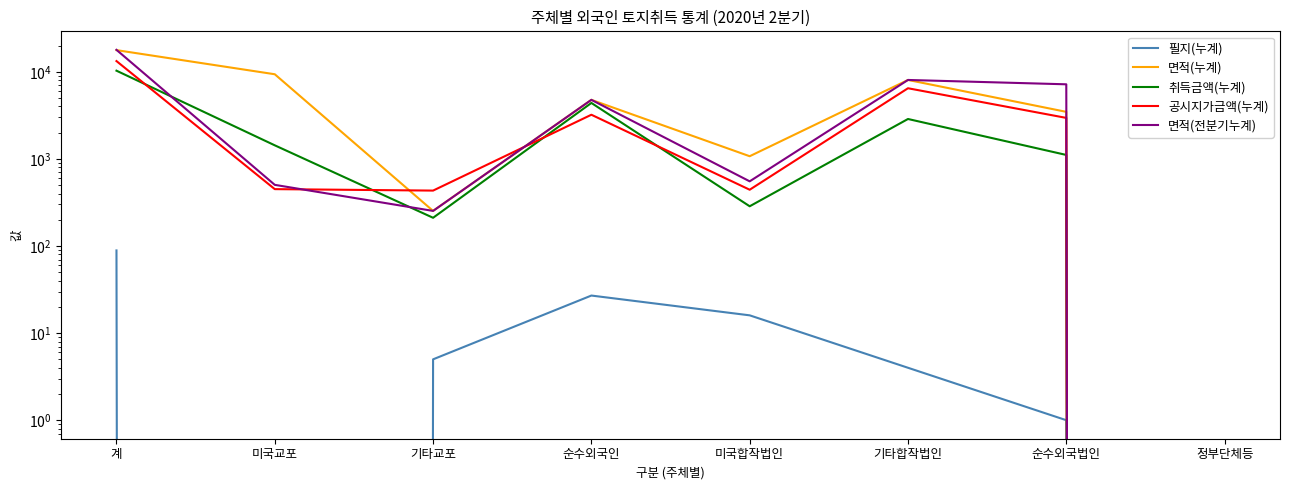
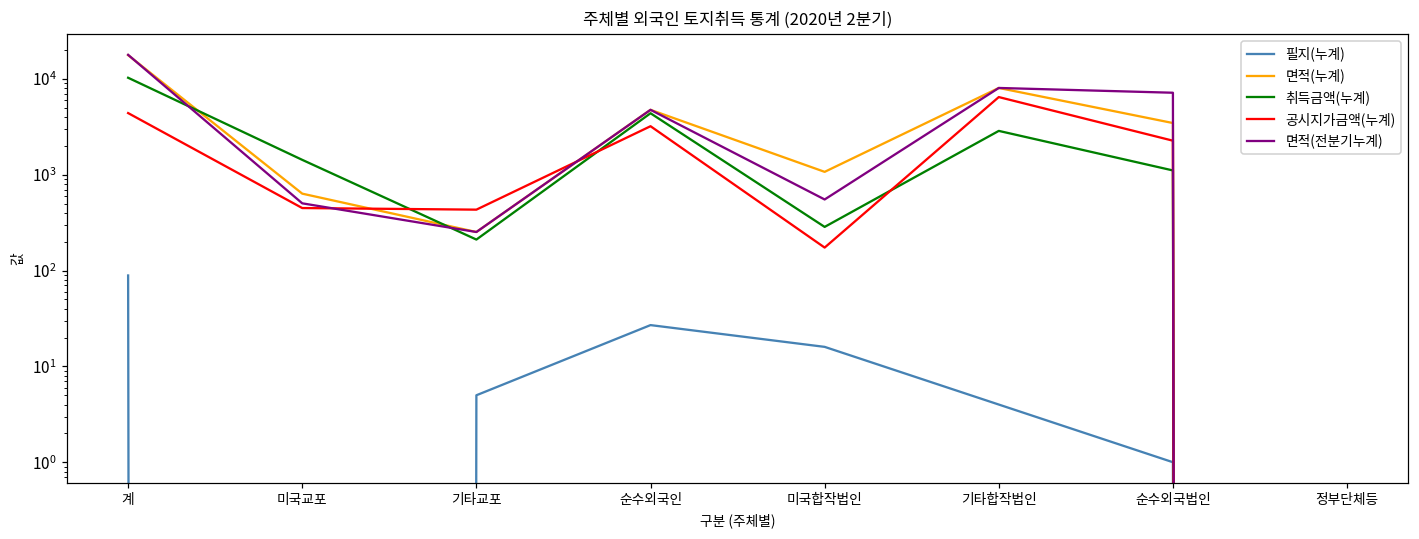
공시지가금액(누계), 계: 13000 -> 4000
면적(누계), 미국교포: 9000 -> 600
공시지가금액(누계), 미국합작법인: 400 -> 170
공시지가금액(누계), 순수외국법인: 3000 -> 2300
